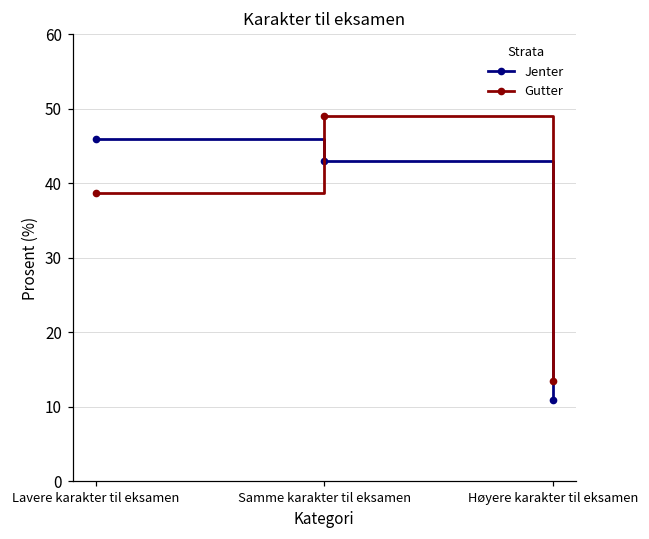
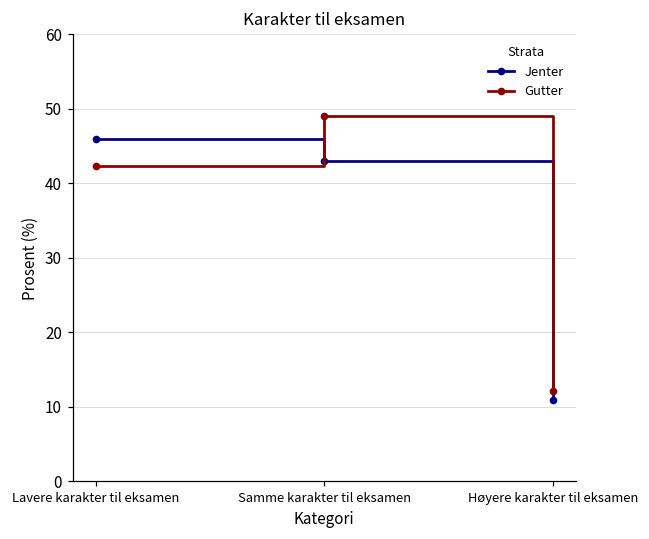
Gutter, Lavere karakter til eksamen: 39 -> 42
Gutter, Høyere karakter til eksamen: 14 -> 12
